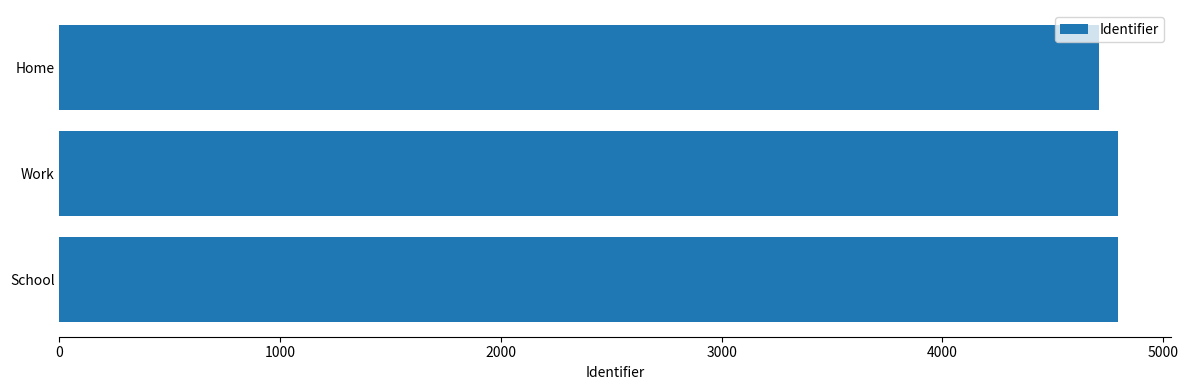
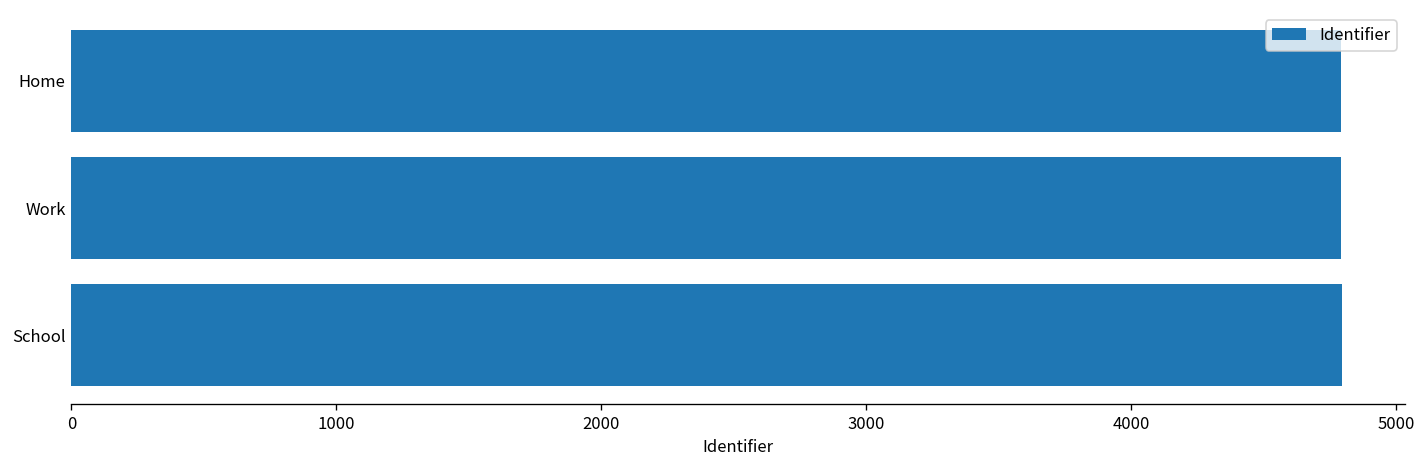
Home: 4710 -> 4790
